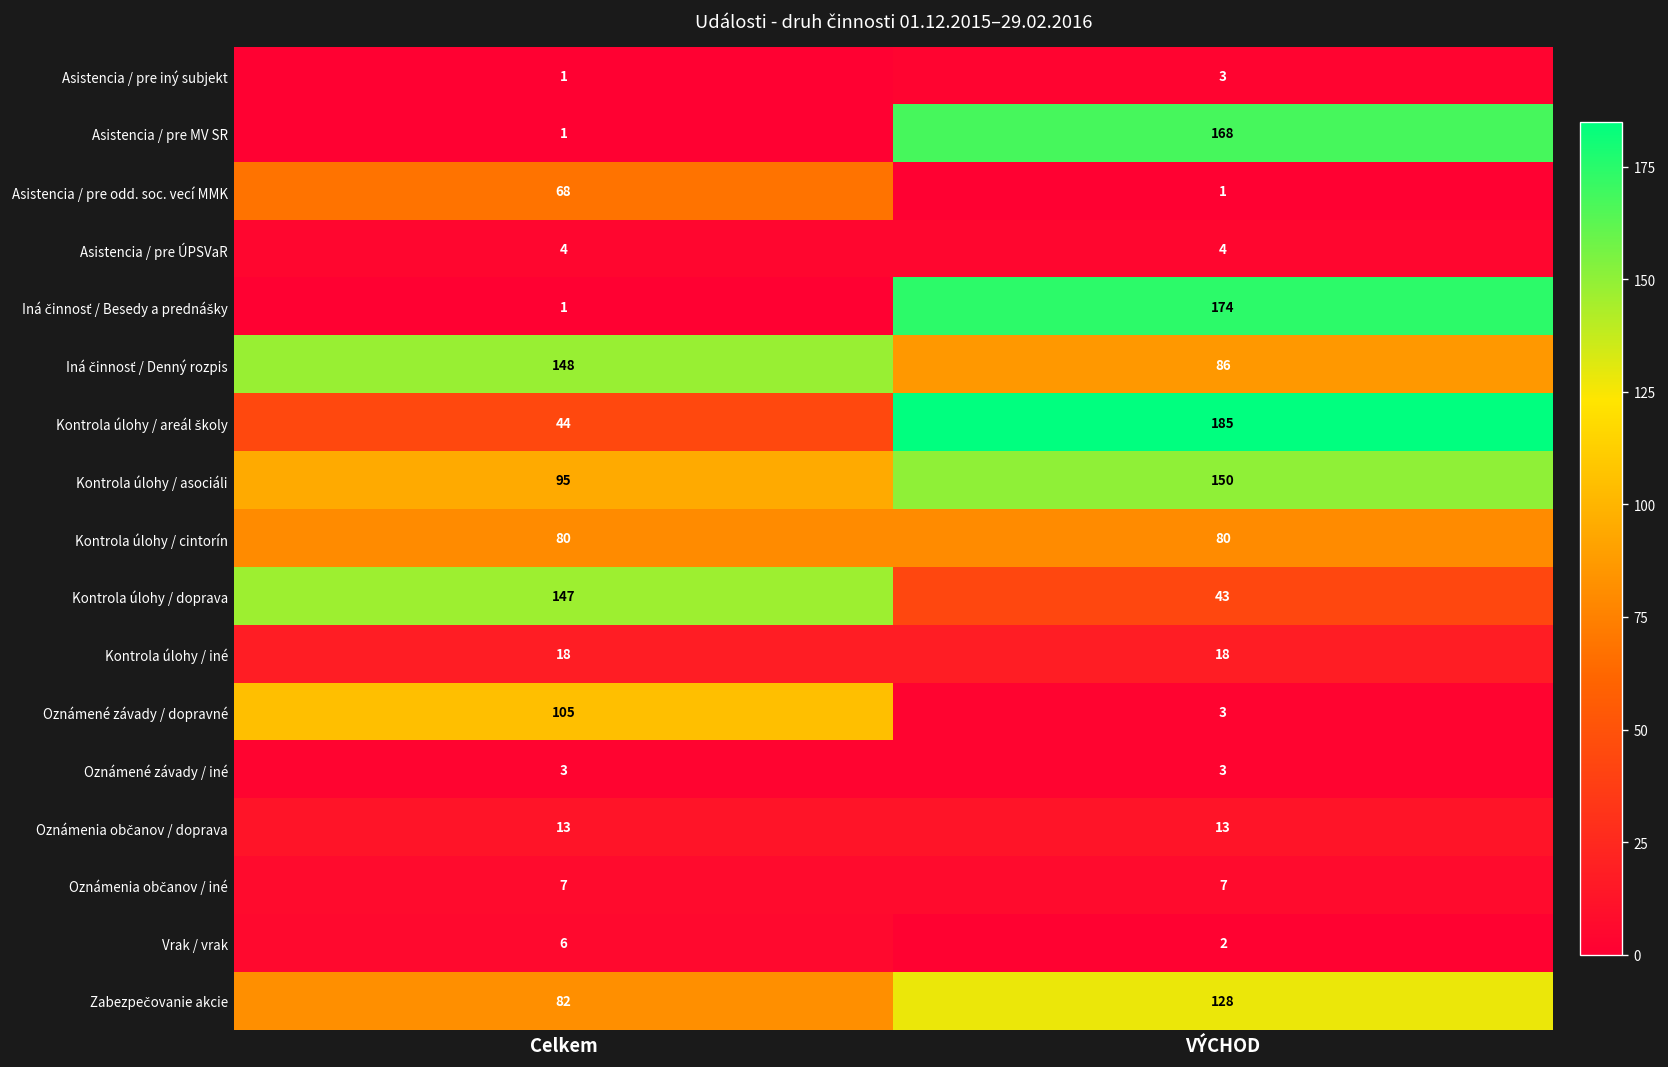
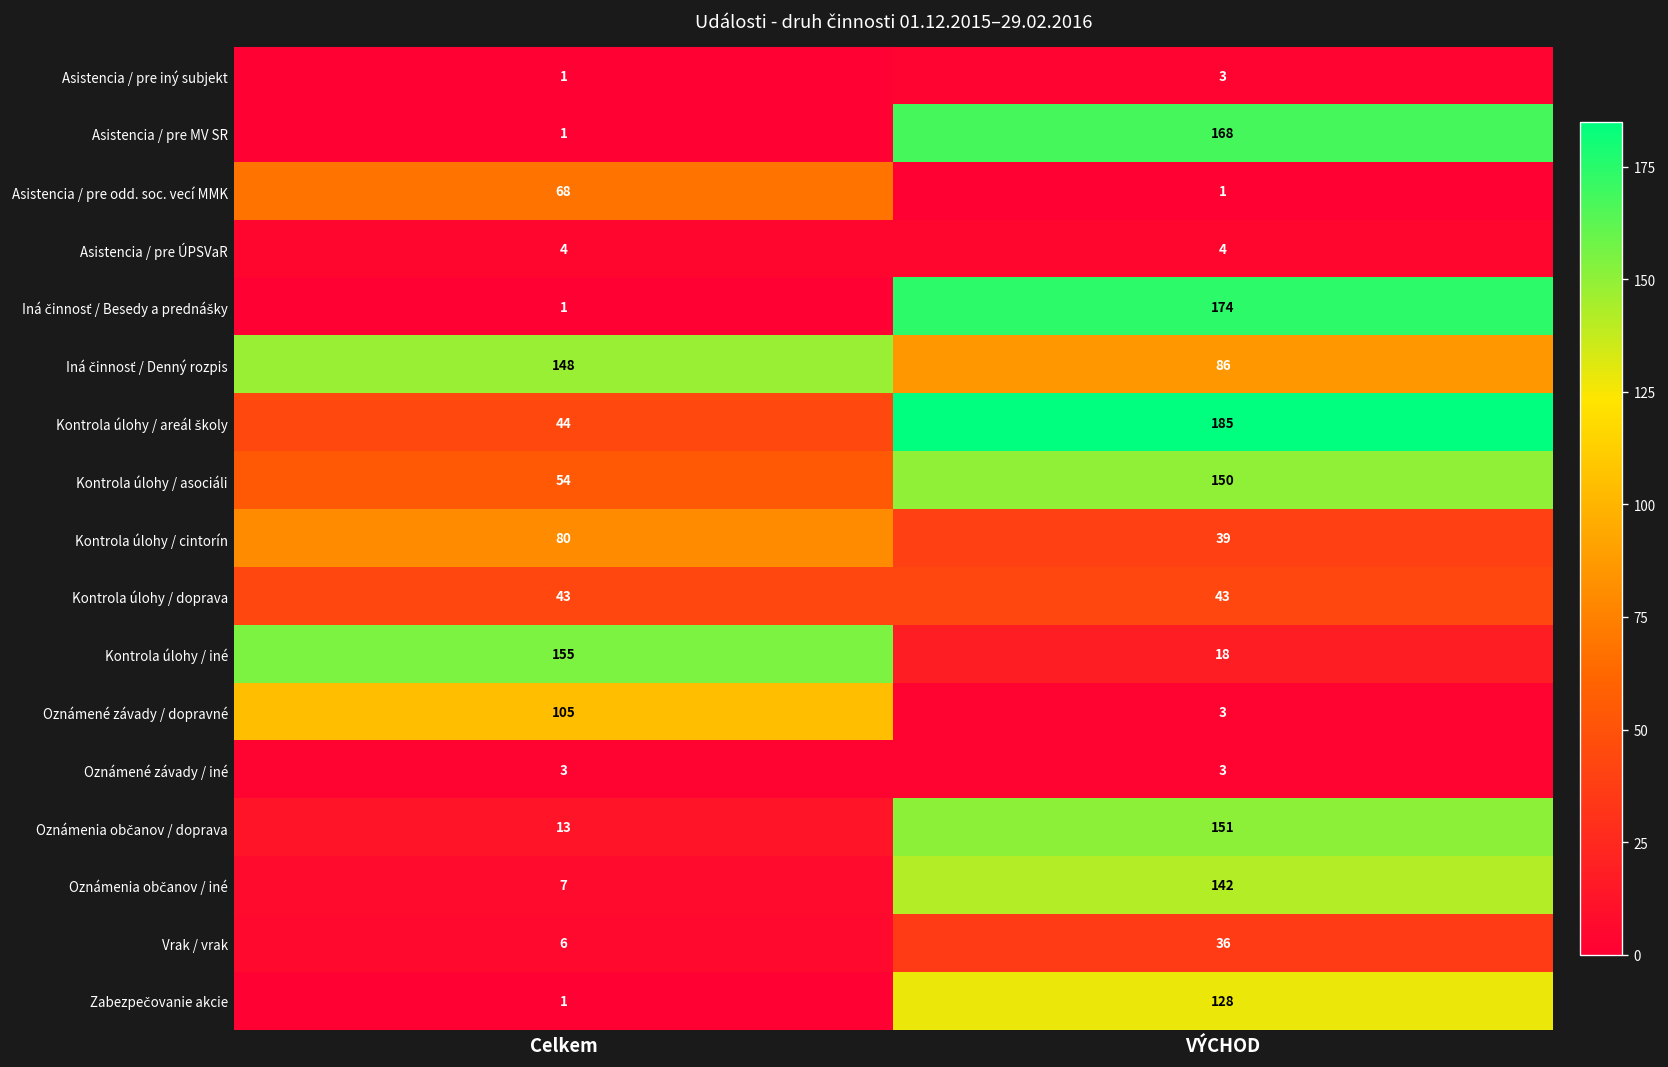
Kontrola úlohy / asociáli, Celkem: 95 -> 54
Kontrola úlohy / cintorín, VÝCHOD: 80 -> 39
Kontrola úlohy / doprava, Celkem: 147 -> 43
Kontrola úlohy / iné, Celkem: 18 -> 155
Oznámenia občanov / doprava, VÝCHOD: 13 -> 151
Oznámenia občanov / iné, VÝCHOD: 7 -> 142
Vrak / vrak, VÝCHOD: 2 -> 36
Zabezpečovanie akcie, Celkem: 82 -> 1
